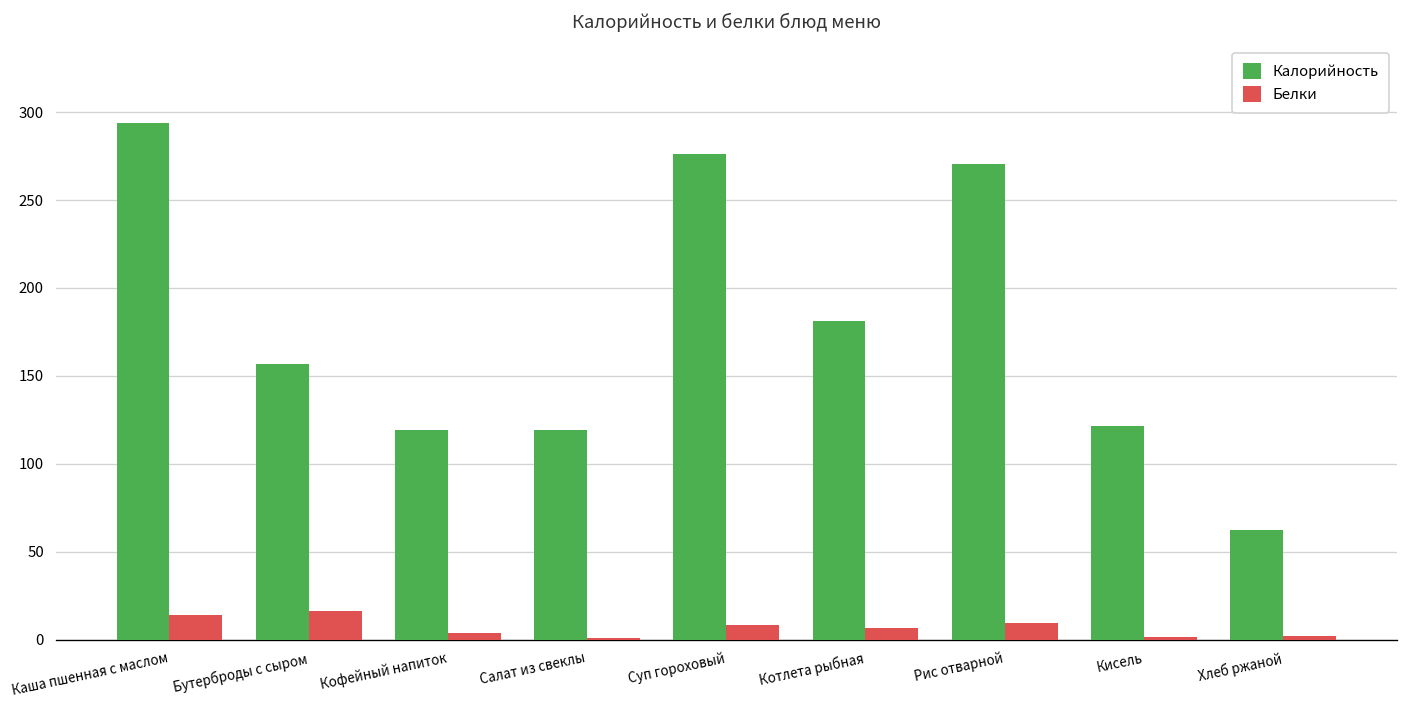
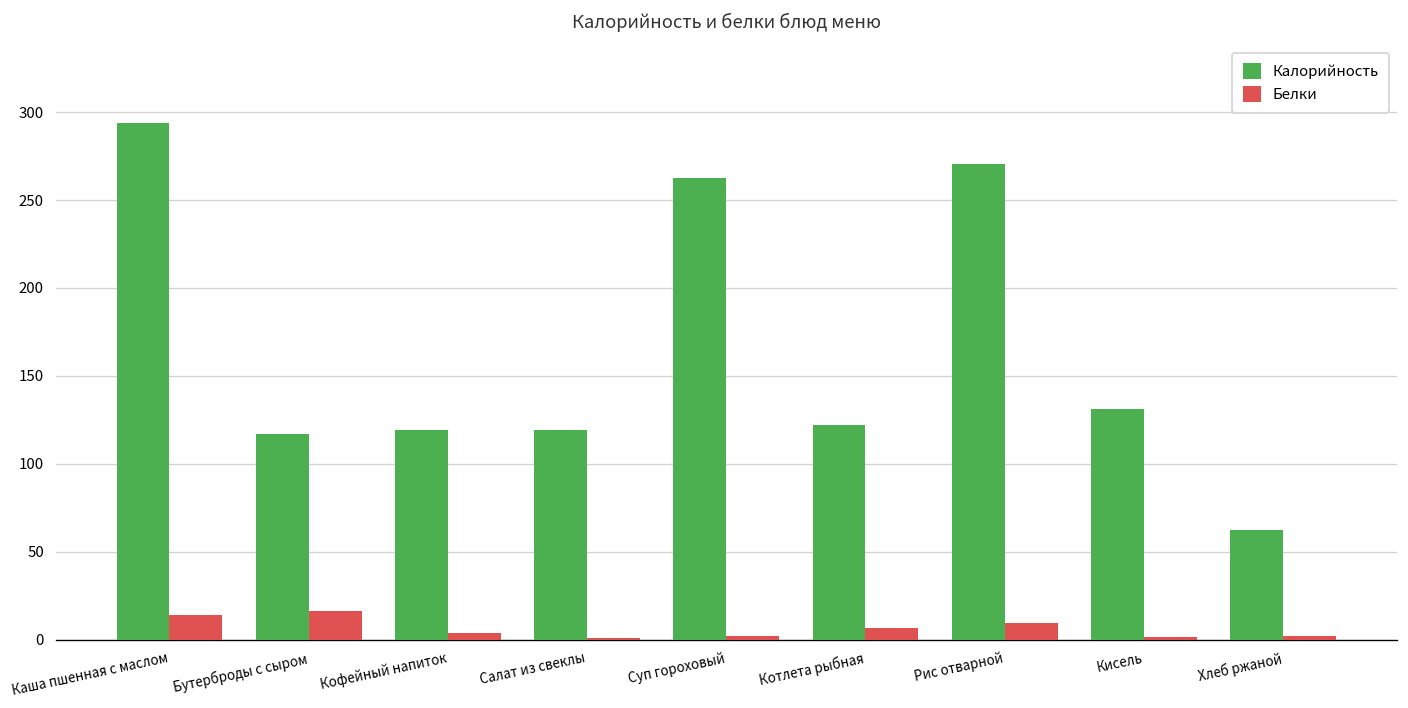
Калорийность, Бутерброды с сыром: 157 -> 117
Калорийность, Суп гороховый: 276 -> 262
Белки, Суп гороховый: 8 -> 2
Калорийность, Котлета рыбная: 181 -> 122
Калорийность, Кисель: 122 -> 131
